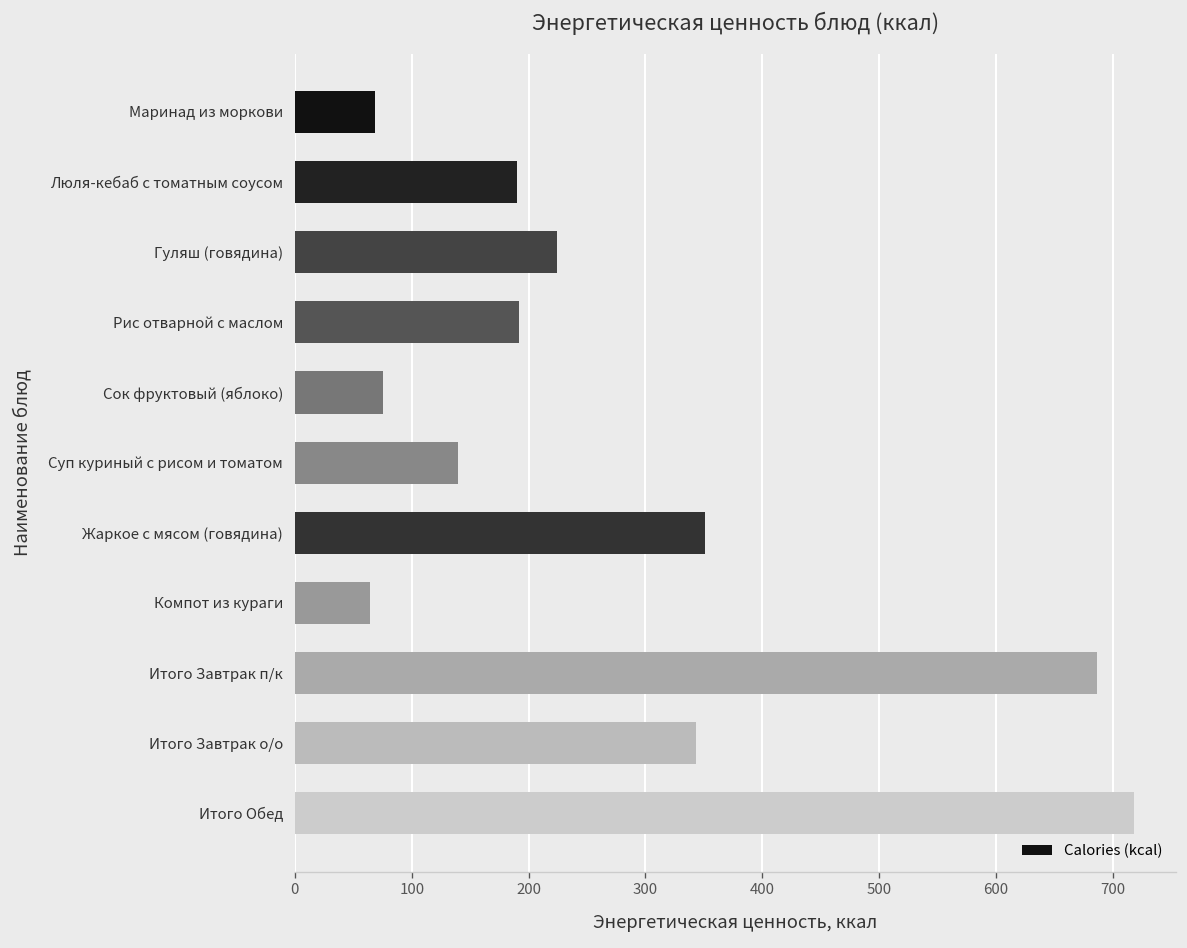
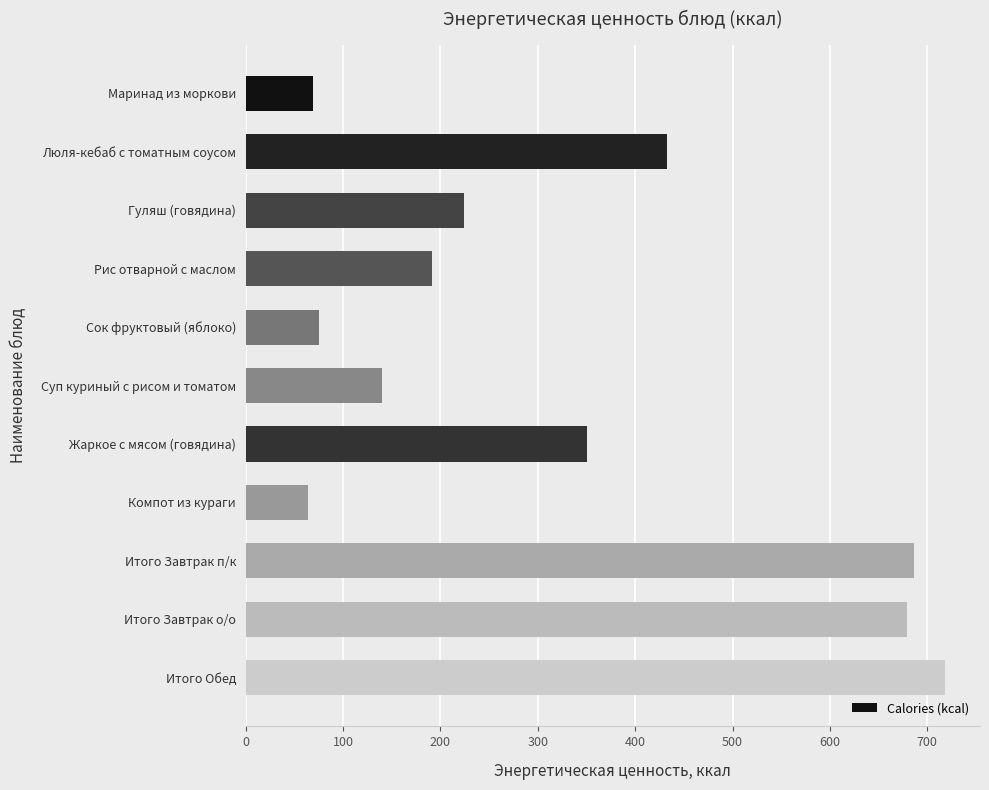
Люля-кебаб с томатным соусом: 190 -> 430
Итого Завтрак о/о: 340 -> 680
